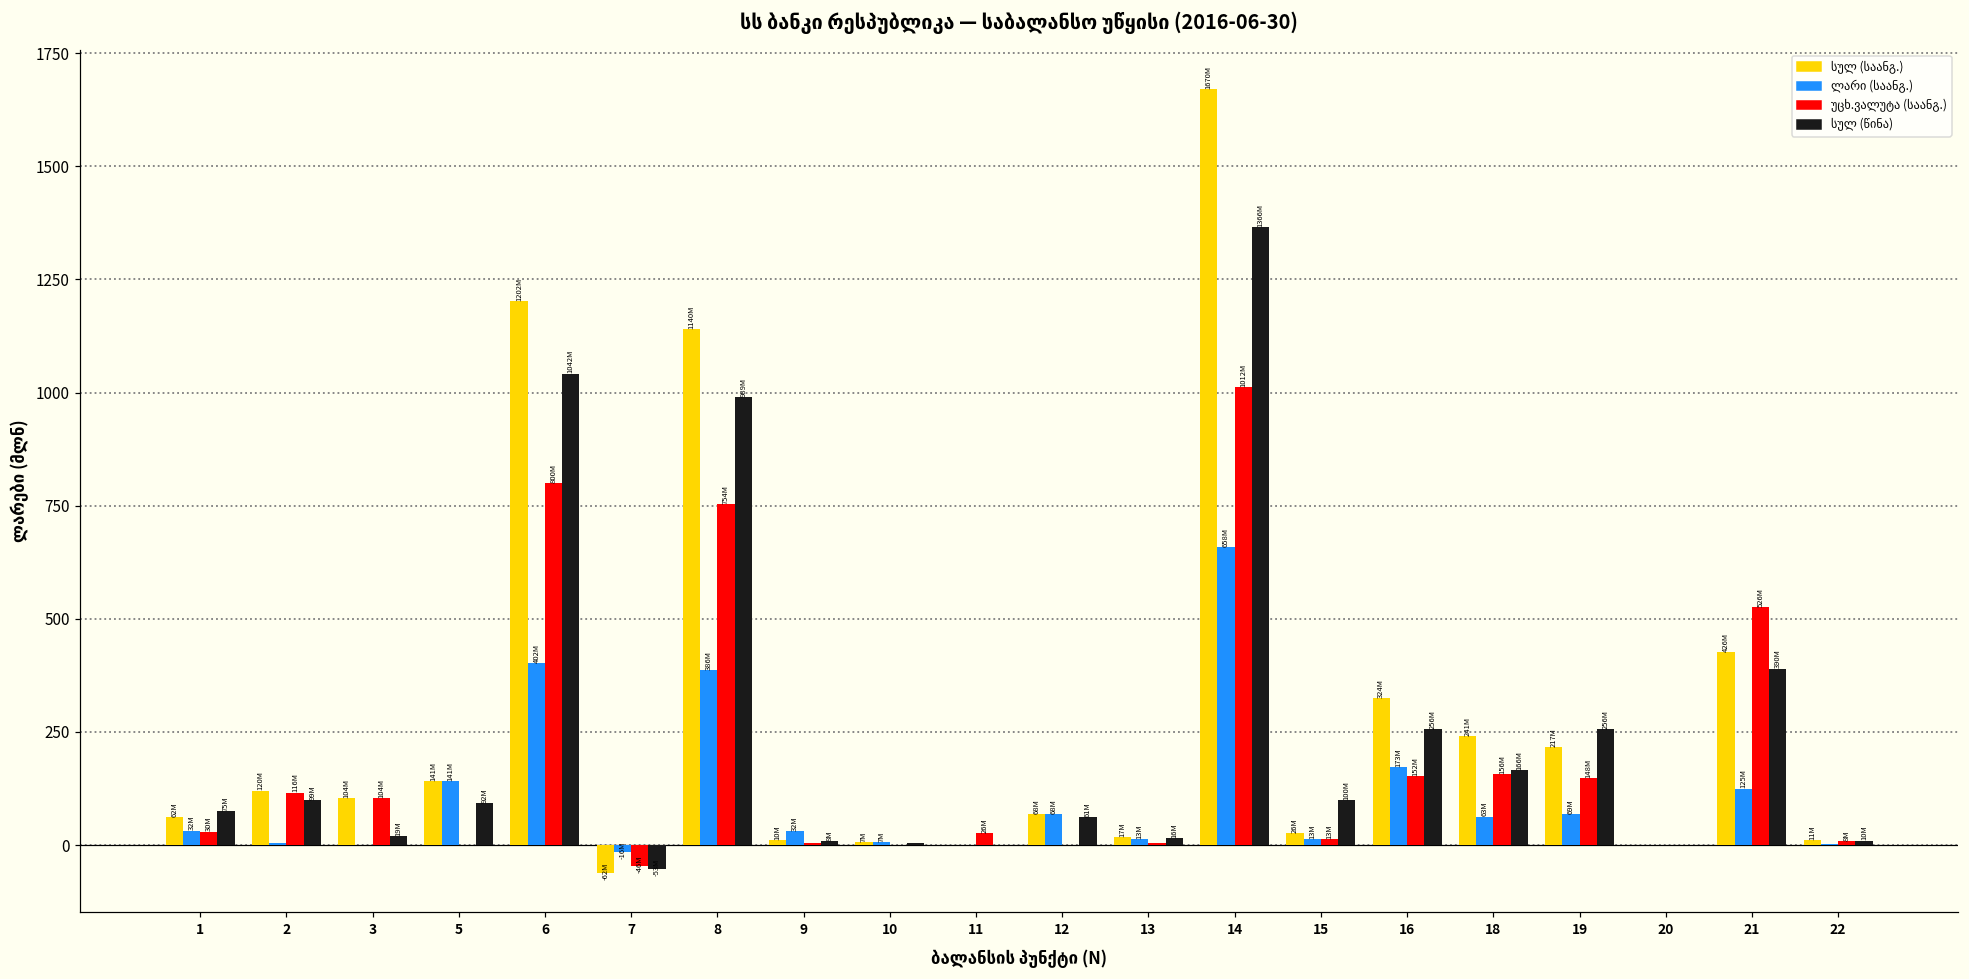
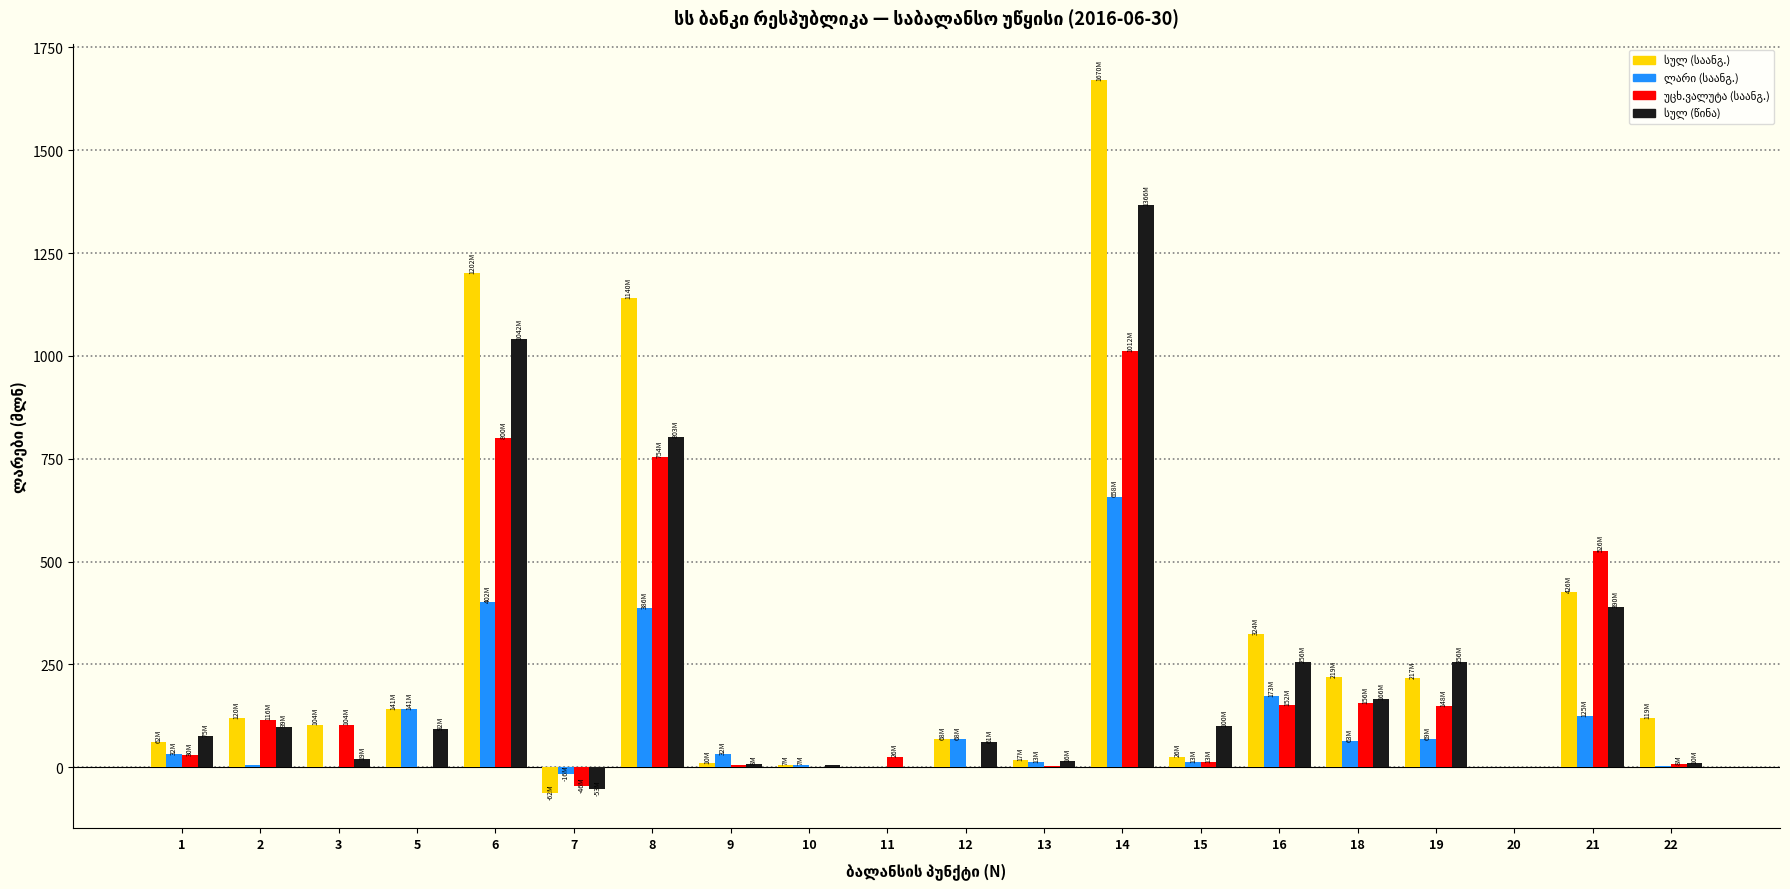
სულ (წინა), 8: 989M -> 803M
სულ (საანგ.), 18: 241M -> 219M
სულ (საანგ.), 22: 11M -> 119M
